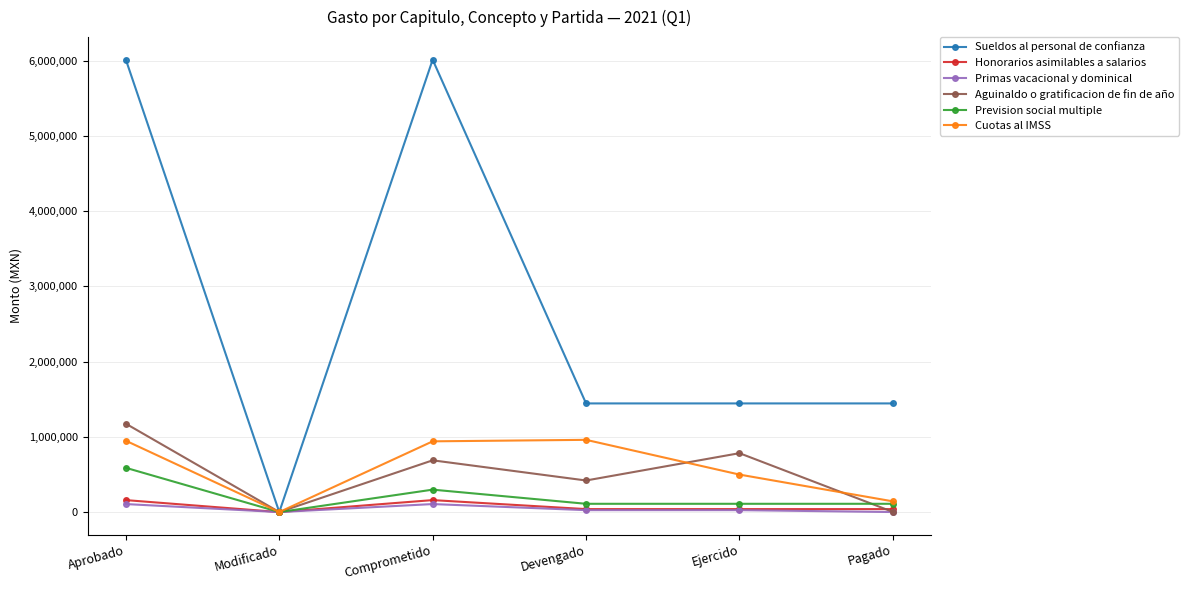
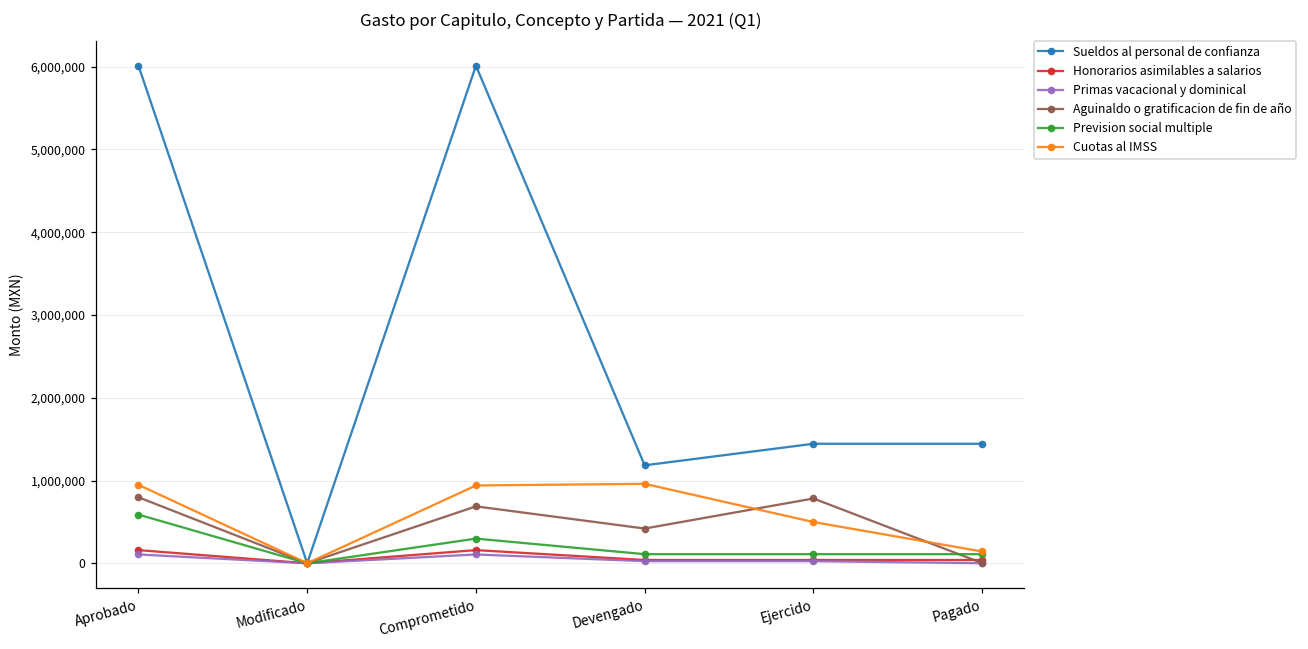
Aguinaldo o gratificacion de fin de año, Aprobado: 1,200,000 -> 800,000
Sueldos al personal de confianza, Devengado: 1,400,000 -> 1,200,000
